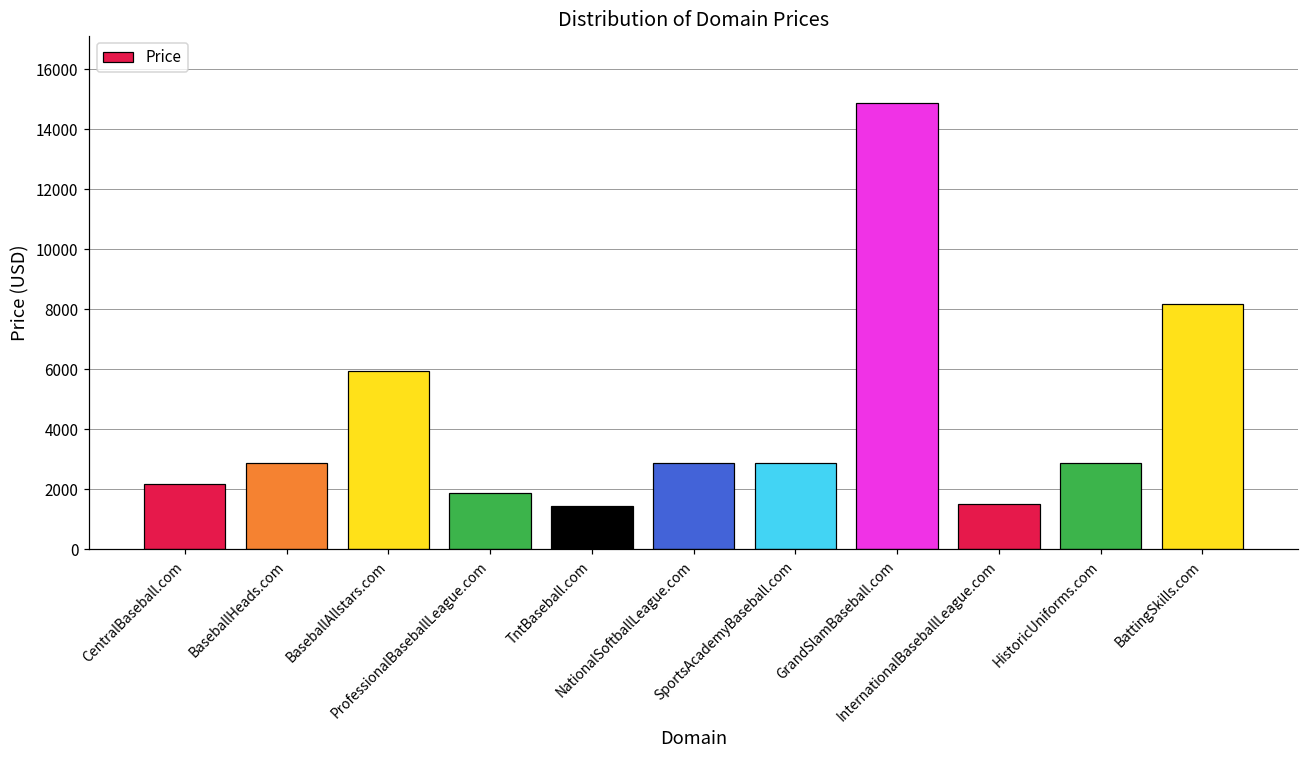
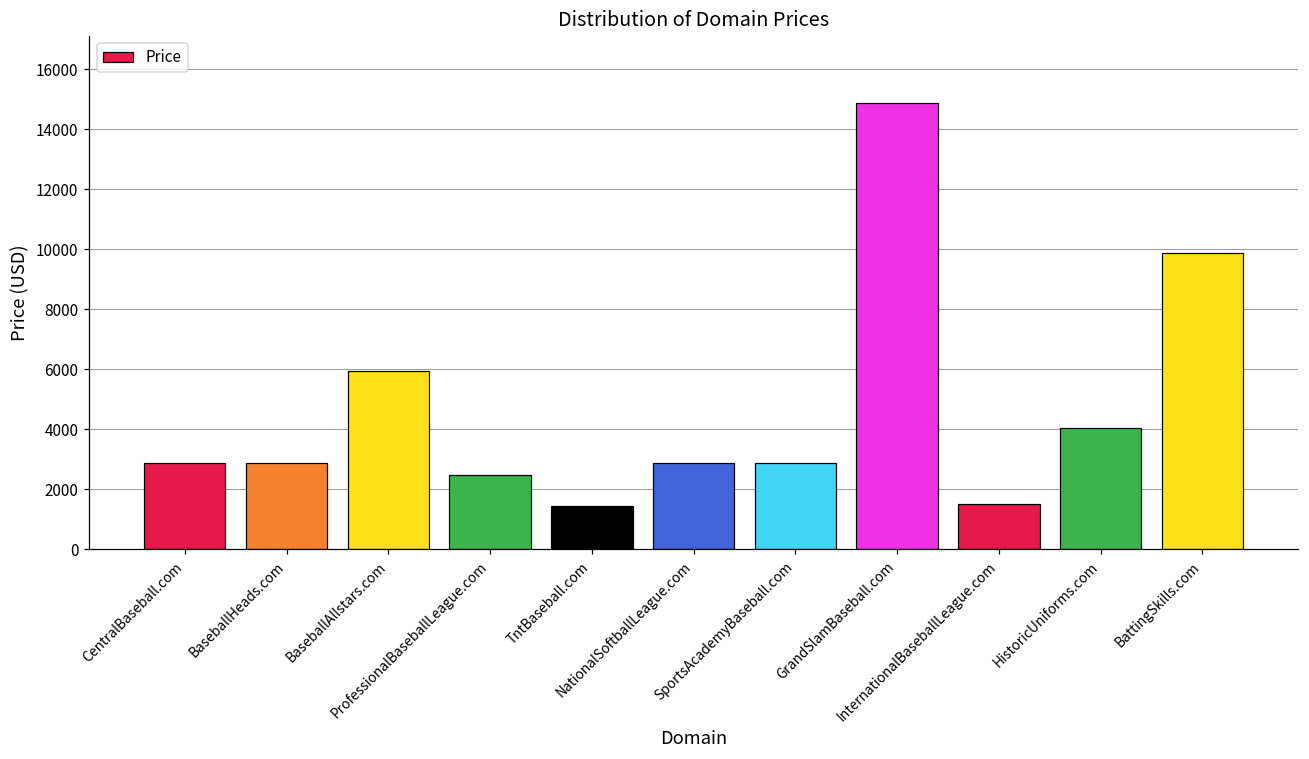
CentralBaseball.com: 2200 -> 2900
ProfessionalBaseballLeague.com: 1900 -> 2500
HistoricUniforms.com: 2900 -> 4000
BattingSkills.com: 8200 -> 9900
